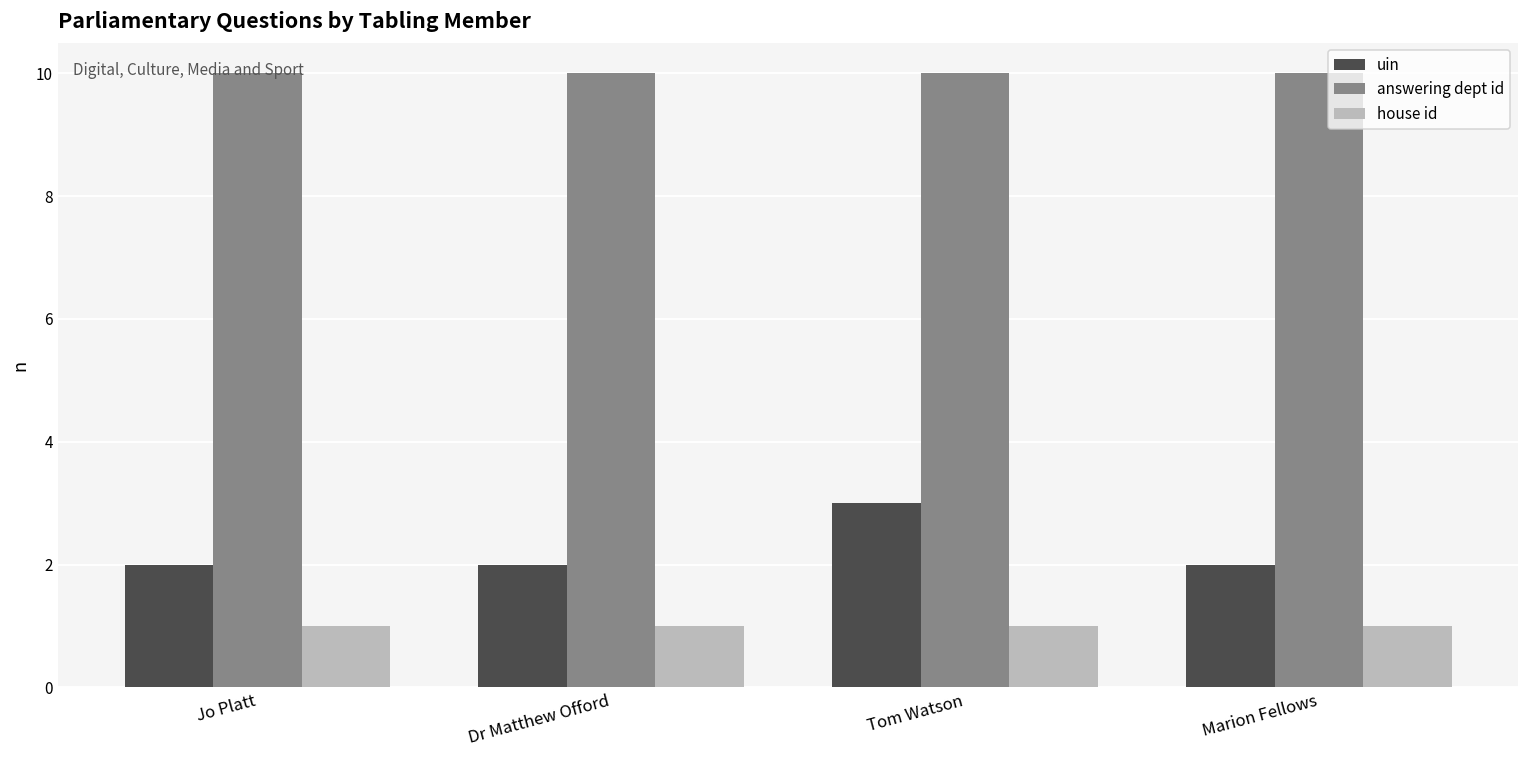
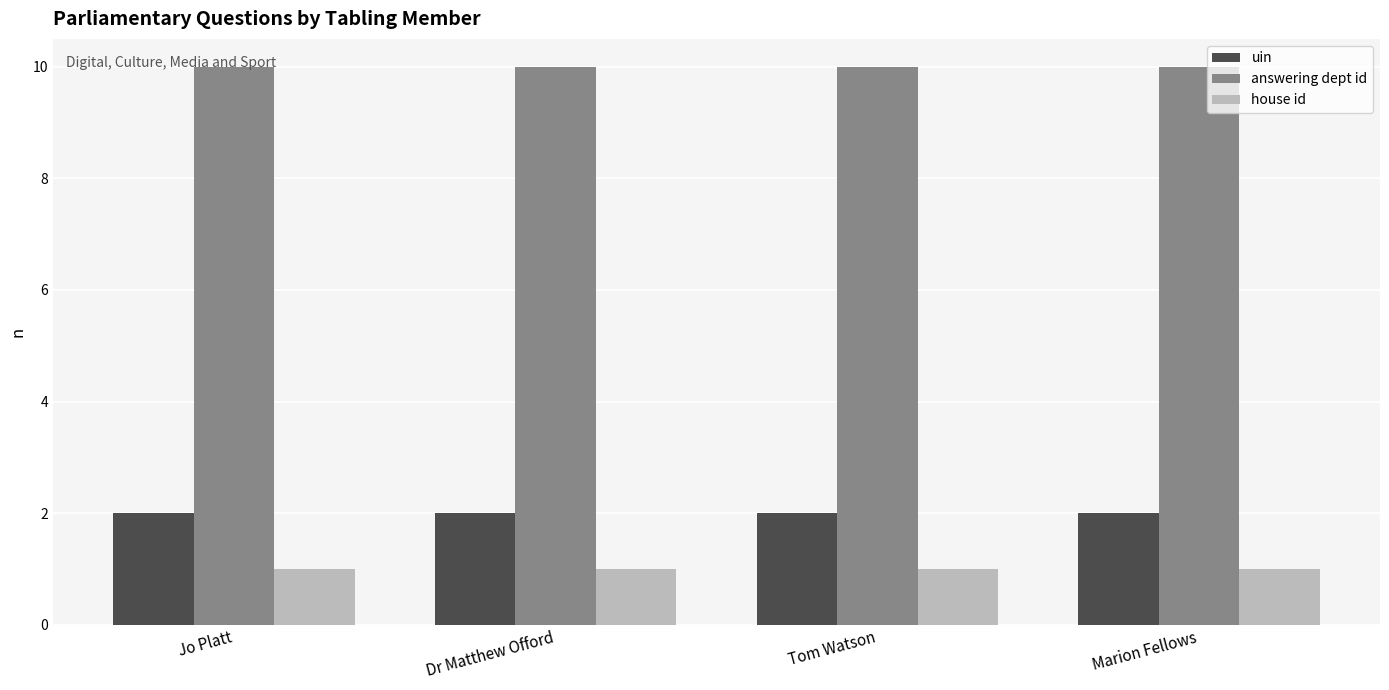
uin, Tom Watson: 3 -> 2
